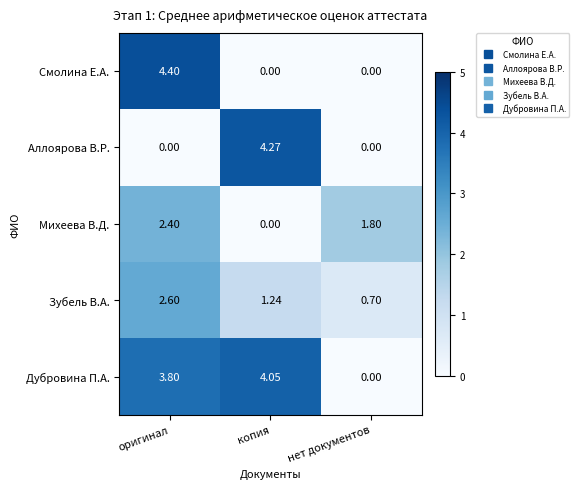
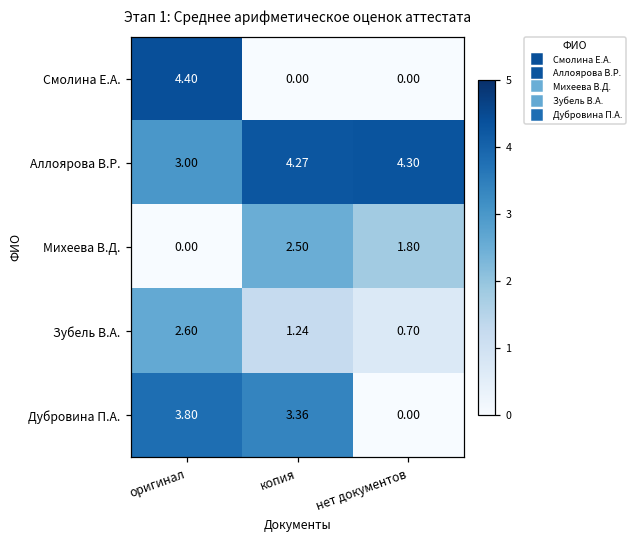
Аллоярова В.Р., оригинал: 0.00 -> 3.00
Аллоярова В.Р., нет документов: 0.00 -> 4.30
Михеева В.Д., оригинал: 2.40 -> 0.00
Михеева В.Д., копия: 0.00 -> 2.50
Дубровина П.А., копия: 4.05 -> 3.36
